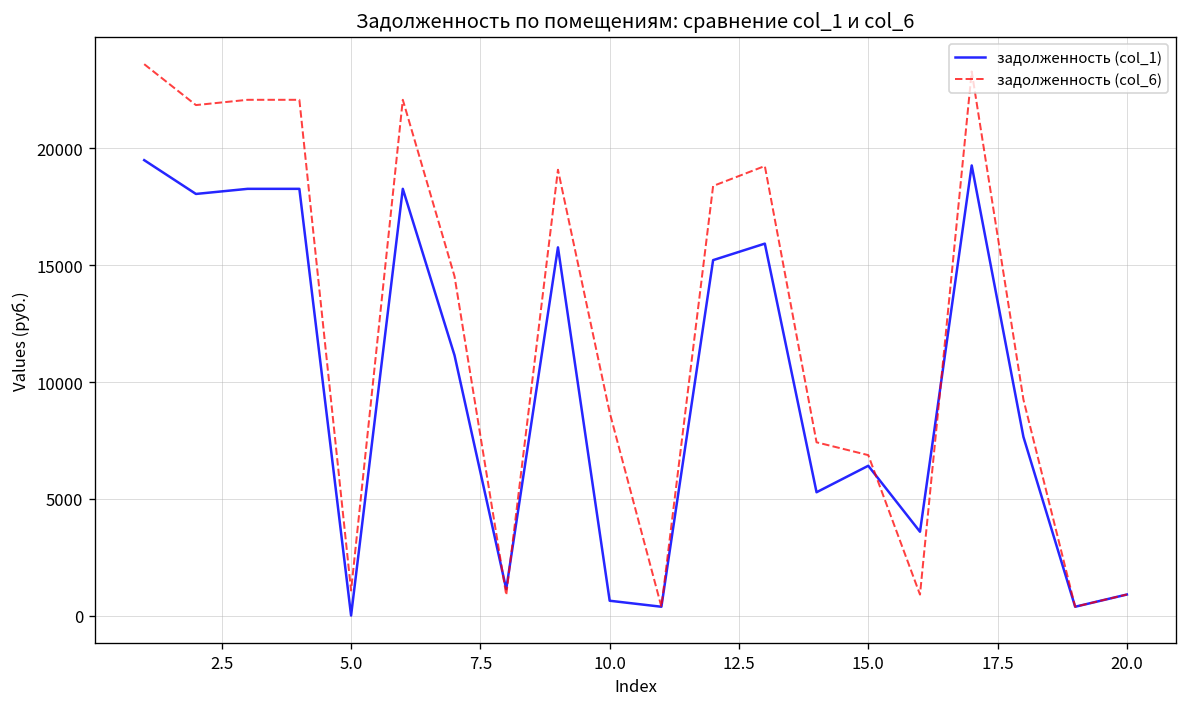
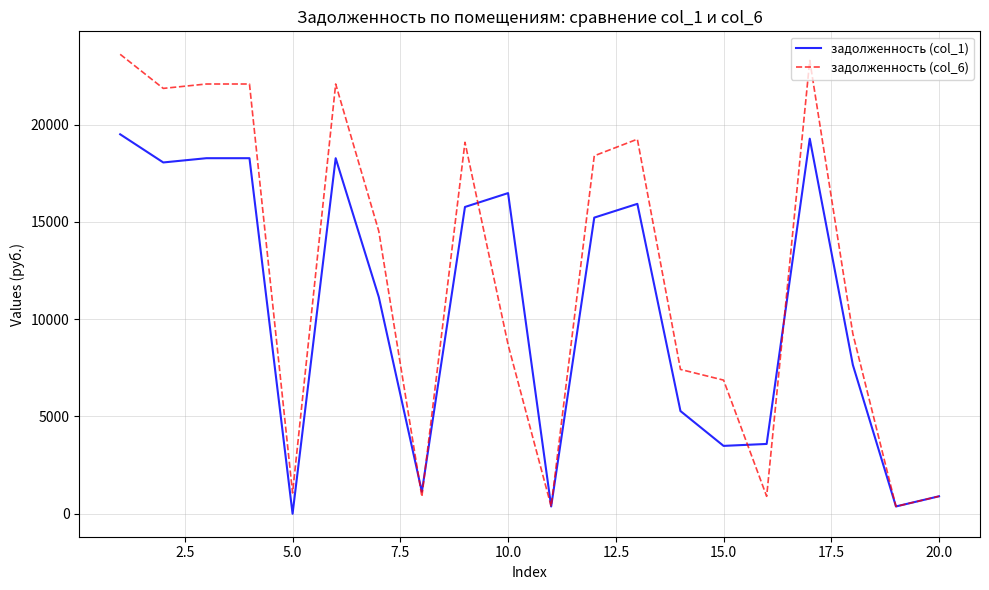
задолженность (col_1), 10.0: 600 -> 16500
задолженность (col_1), 15.0: 6400 -> 3500
